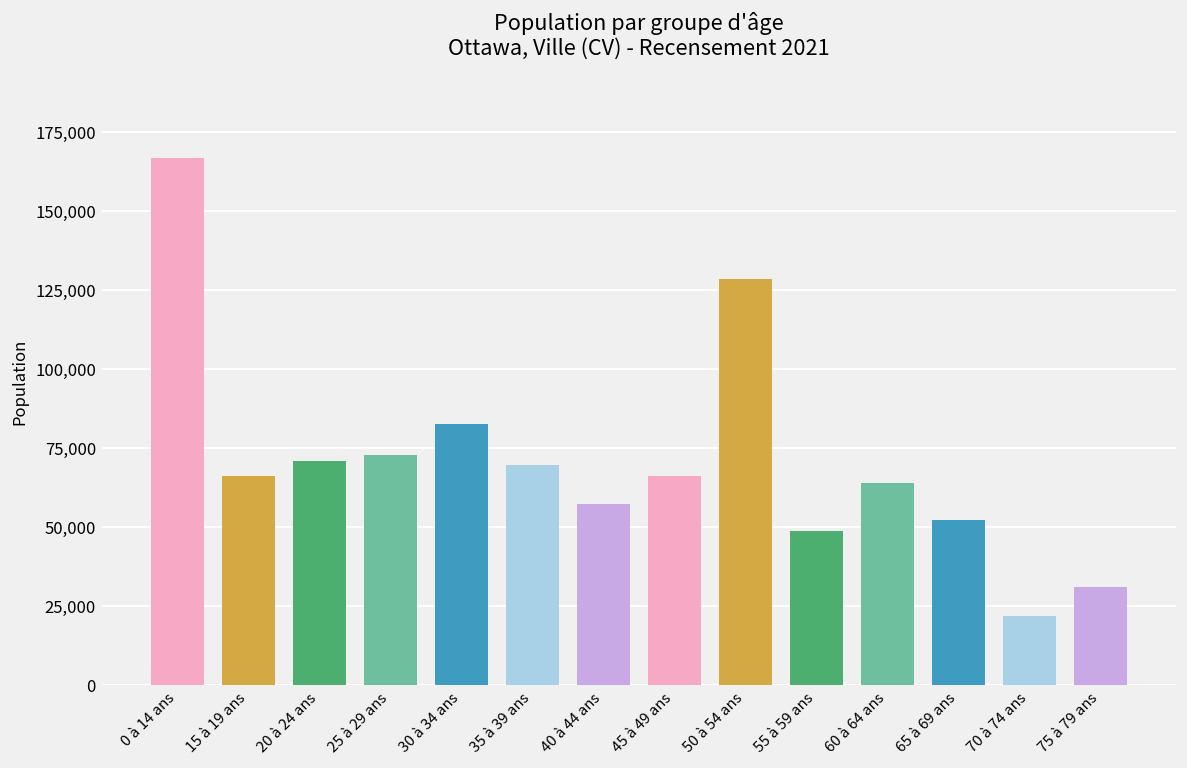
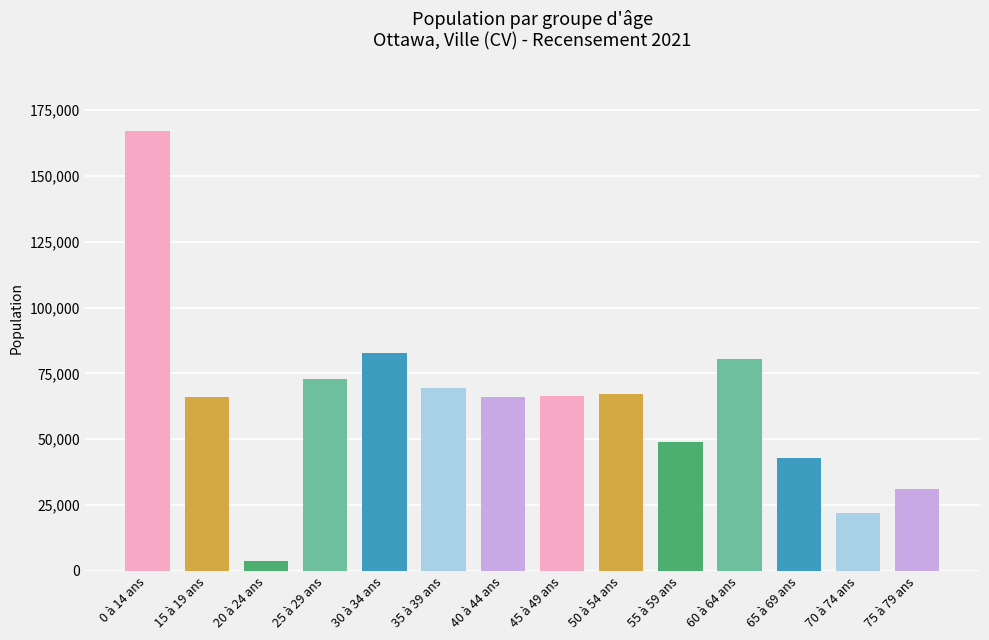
20 à 24 ans: 71,000 -> 4,000
40 à 44 ans: 57,000 -> 66,000
50 à 54 ans: 129,000 -> 67,000
60 à 64 ans: 64,000 -> 80,000
65 à 69 ans: 52,000 -> 43,000
